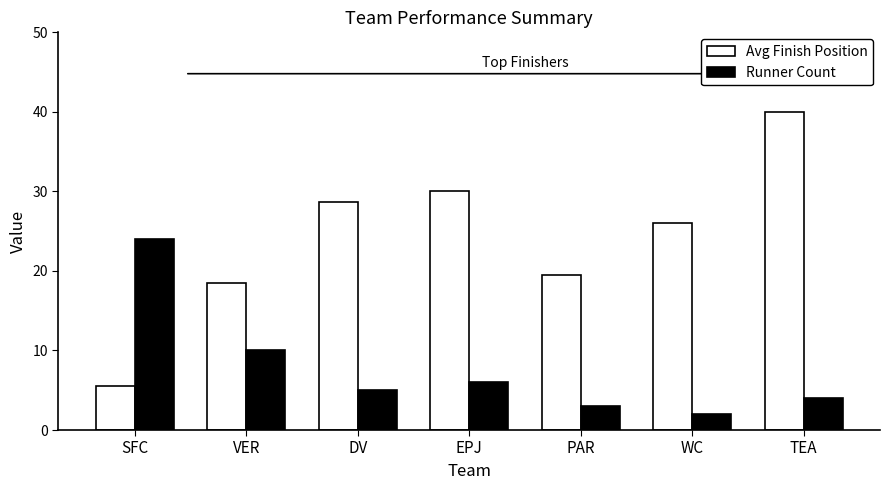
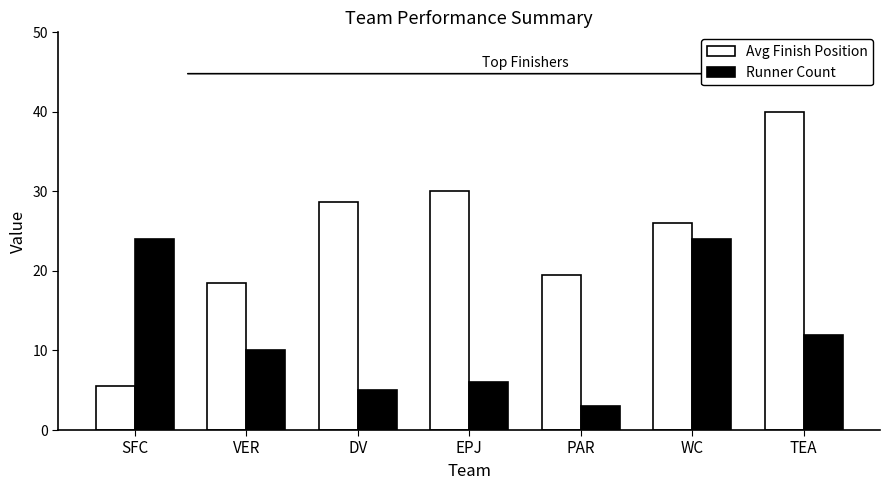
Runner Count, WC: 2 -> 24
Runner Count, TEA: 4 -> 12
